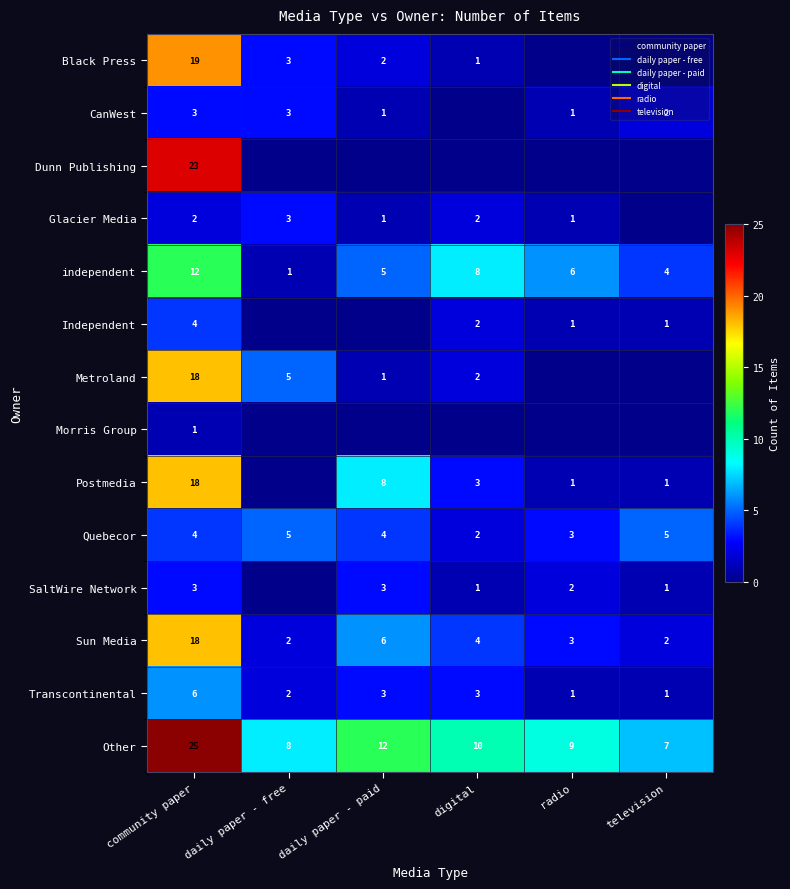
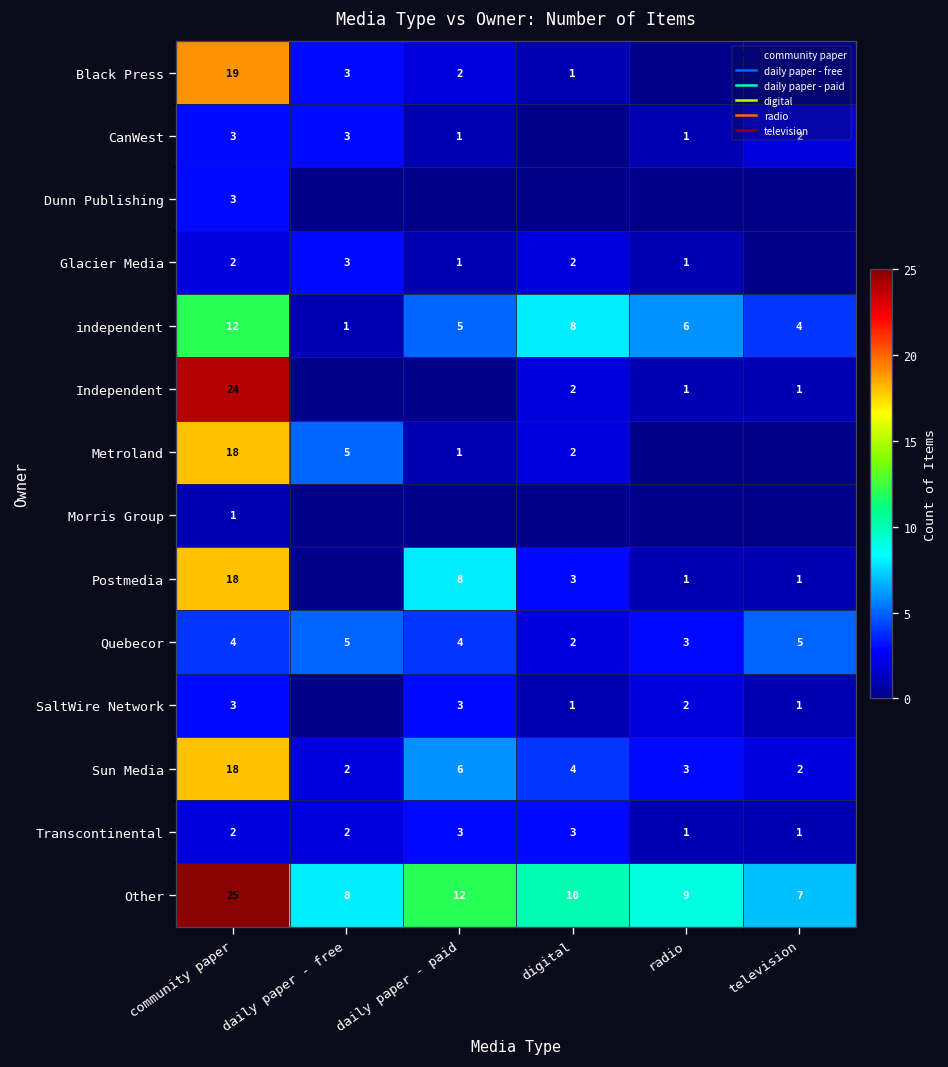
Dunn Publishing, community paper: 23 -> 3
Independent, community paper: 4 -> 24
Transcontinental, community paper: 6 -> 2
